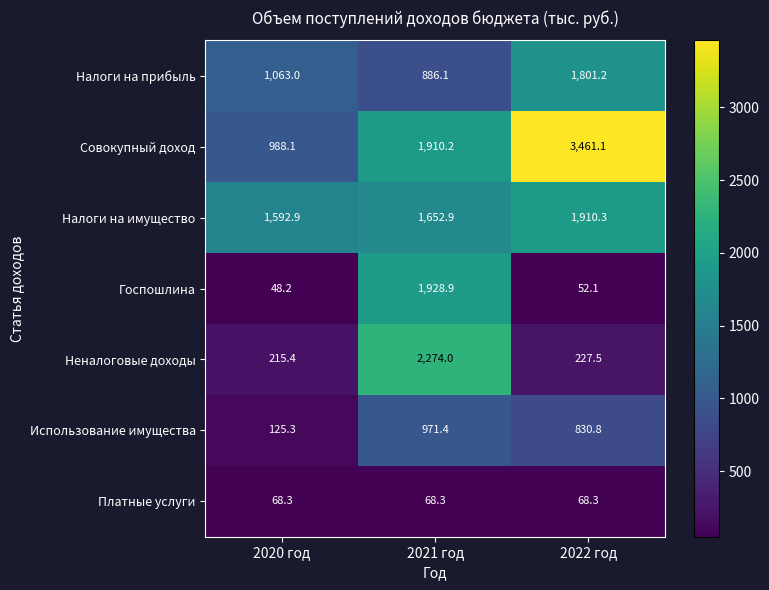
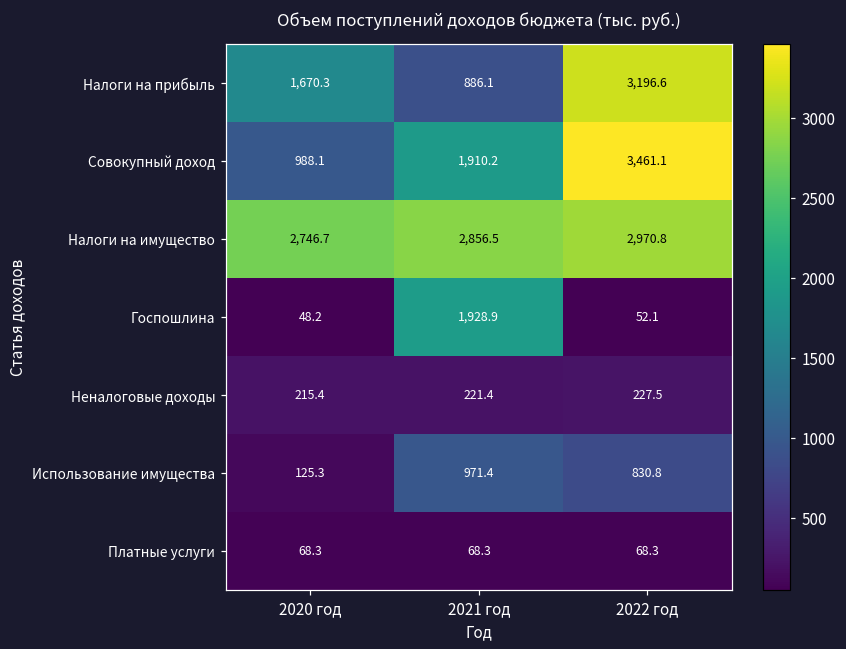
Налоги на прибыль, 2020 год: 1,063.0 -> 1,670.3
Налоги на прибыль, 2022 год: 1,801.2 -> 3,196.6
Налоги на имущество, 2020 год: 1,592.9 -> 2,746.7
Налоги на имущество, 2021 год: 1,652.9 -> 2,856.5
Налоги на имущество, 2022 год: 1,910.3 -> 2,970.8
Неналоговые доходы, 2021 год: 2,274.0 -> 221.4
